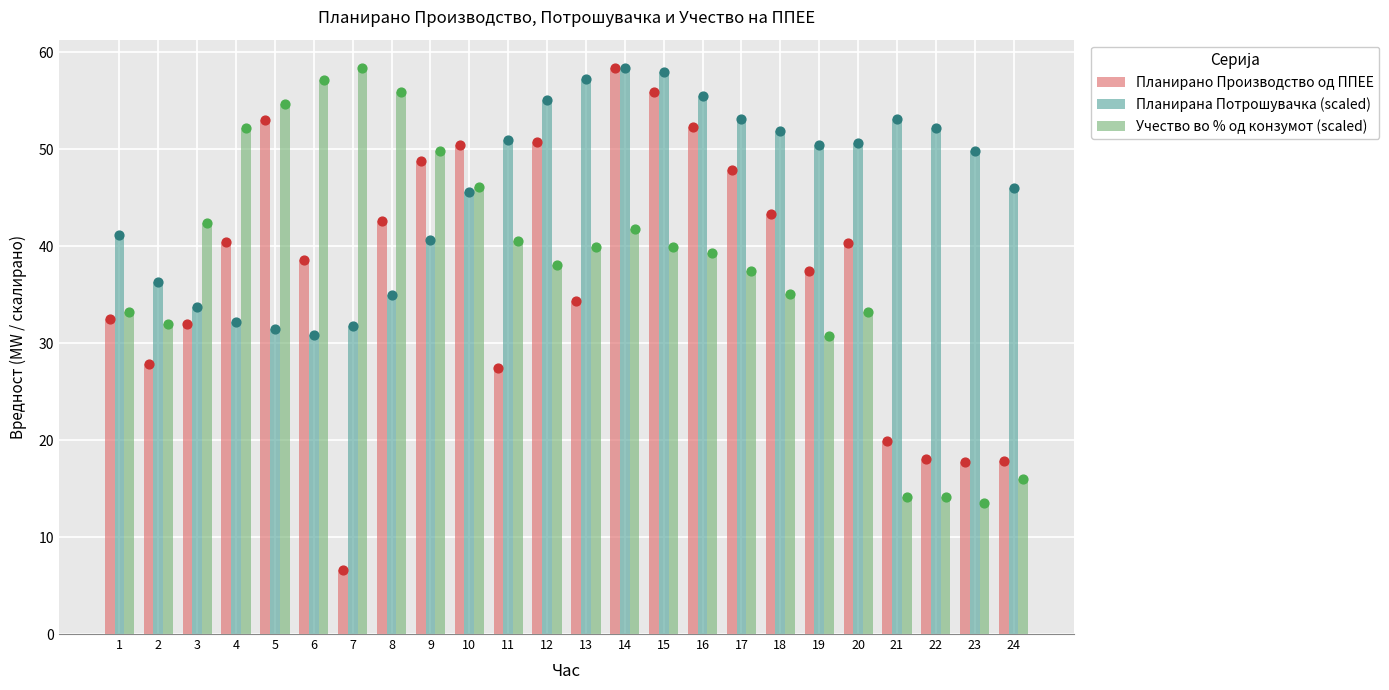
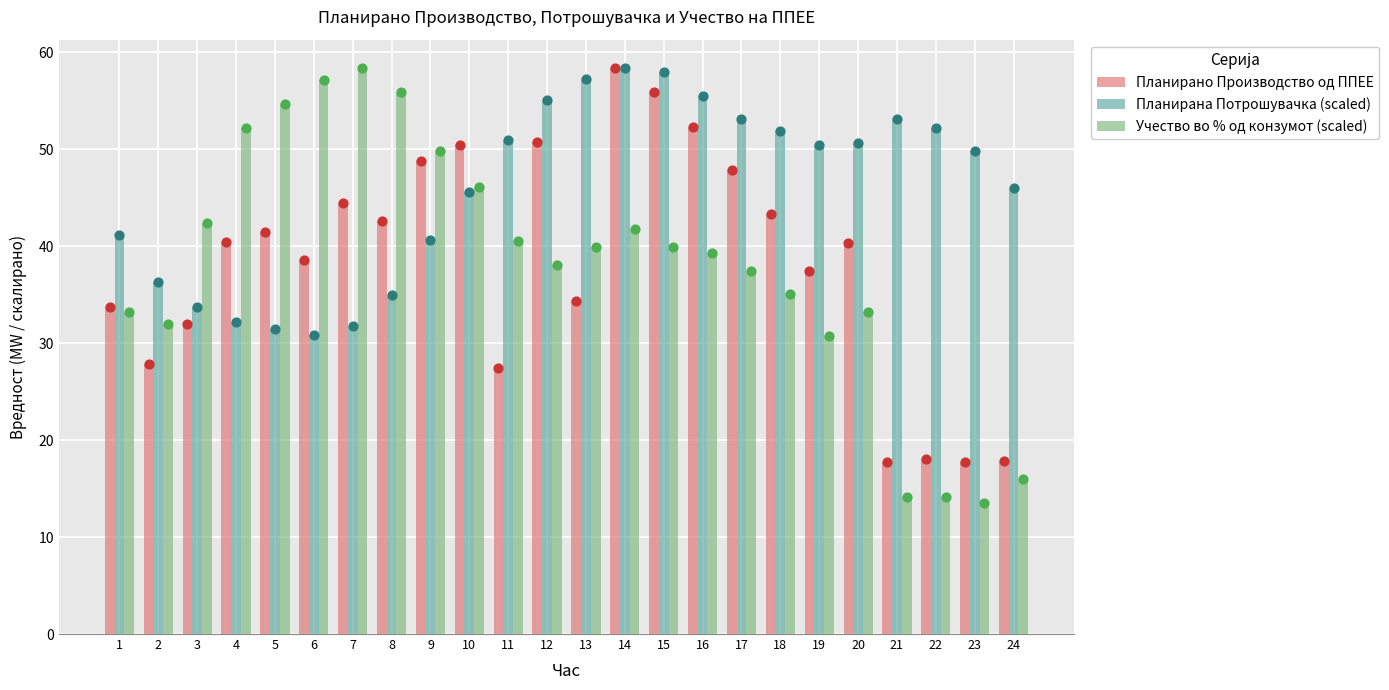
Планирано Производство од ППЕЕ, 1: 33 -> 34
Планирано Производство од ППЕЕ, 5: 53 -> 41
Планирано Производство од ППЕЕ, 7: 7 -> 44
Планирано Производство од ППЕЕ, 21: 20 -> 18
